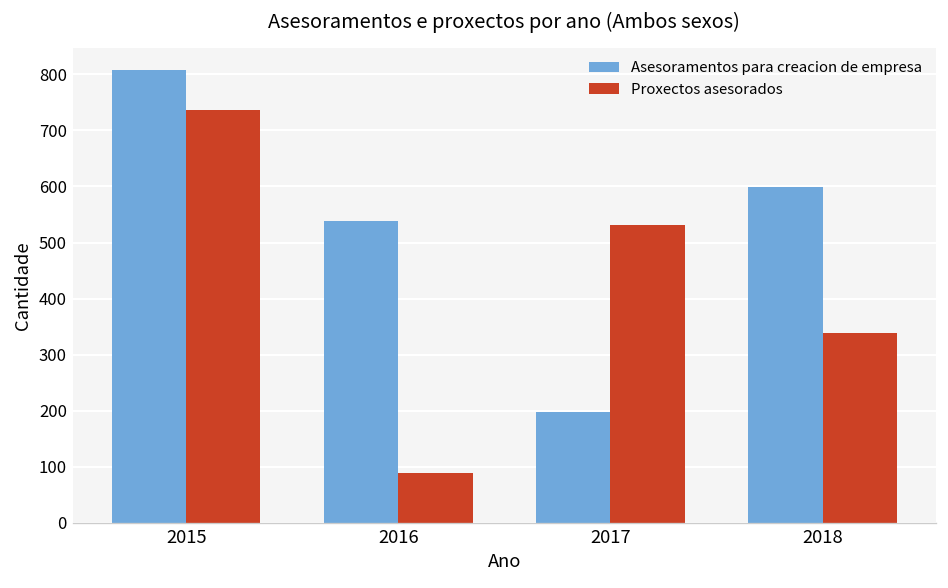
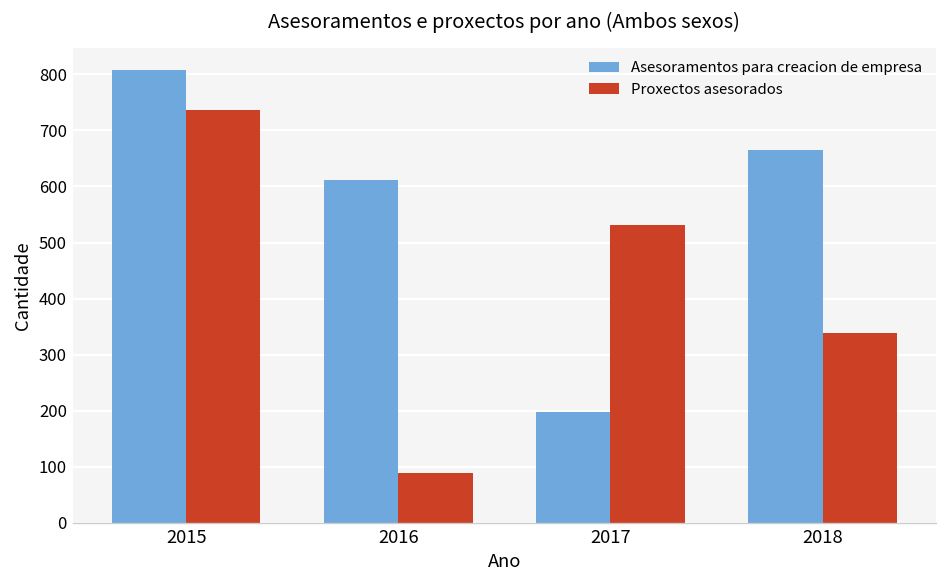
Asesoramentos para creacion de empresa, 2016: 540 -> 610
Asesoramentos para creacion de empresa, 2018: 600 -> 670
